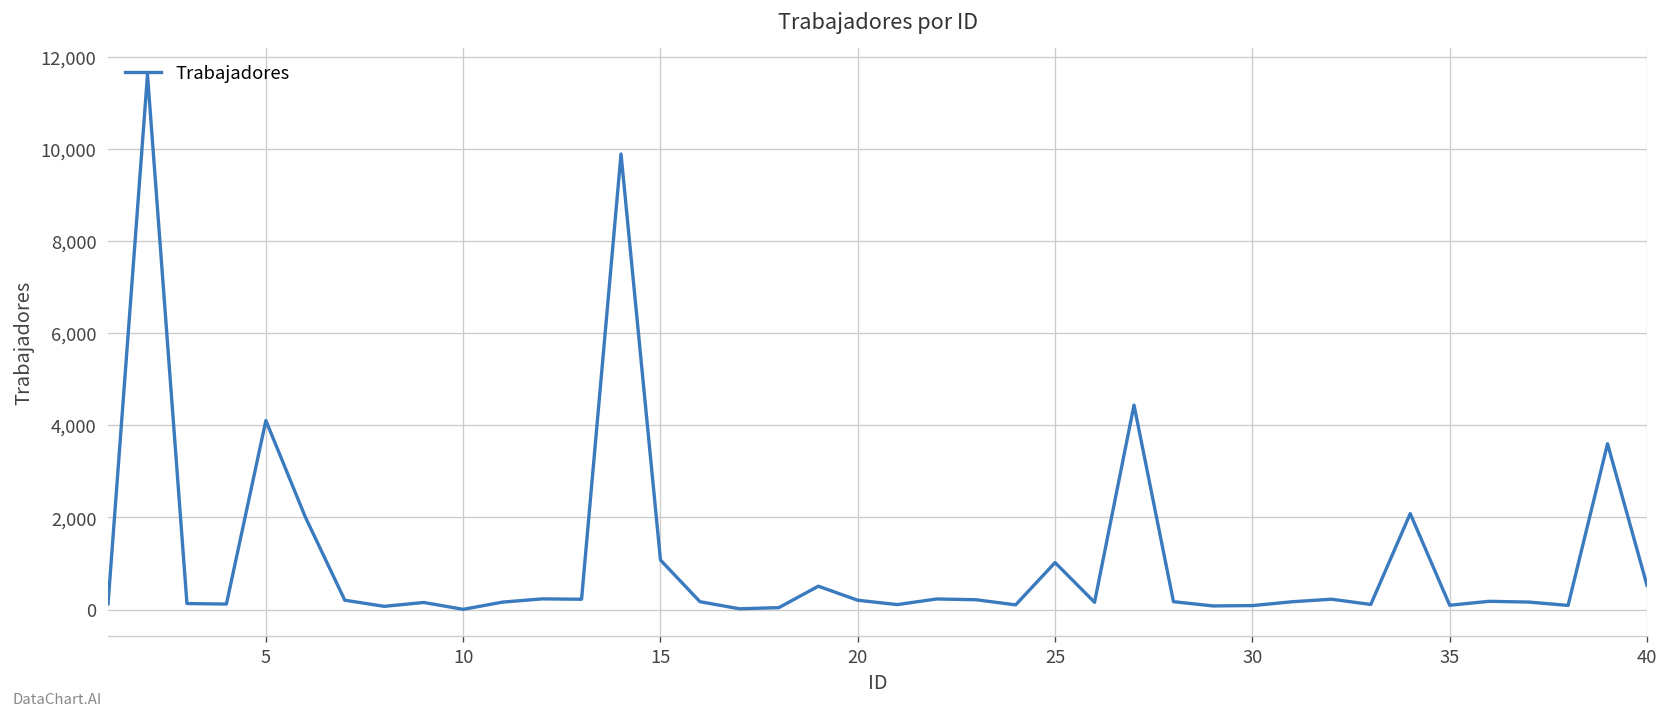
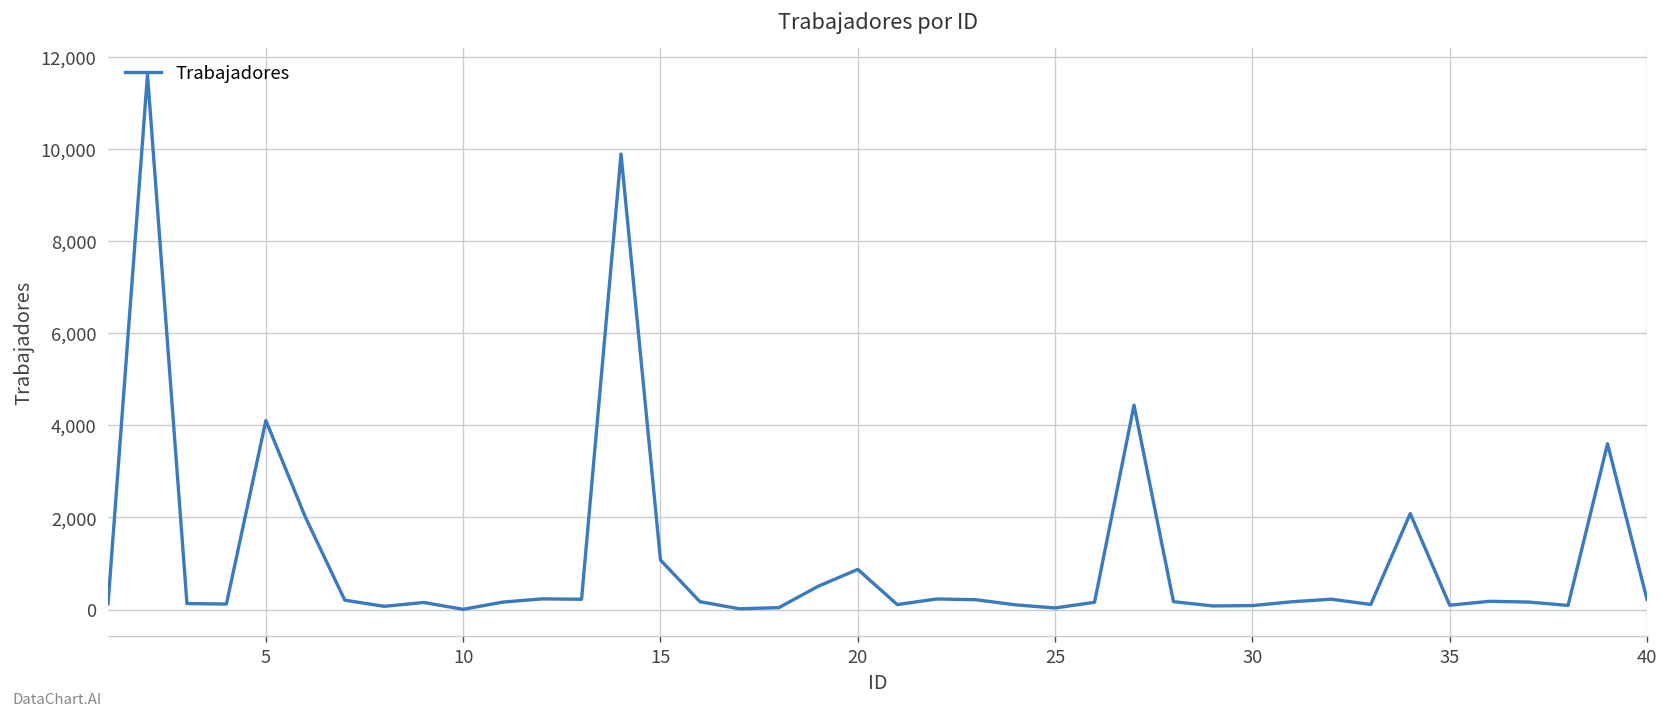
20: 200 -> 900
25: 1,000 -> 0
40: 500 -> 200
